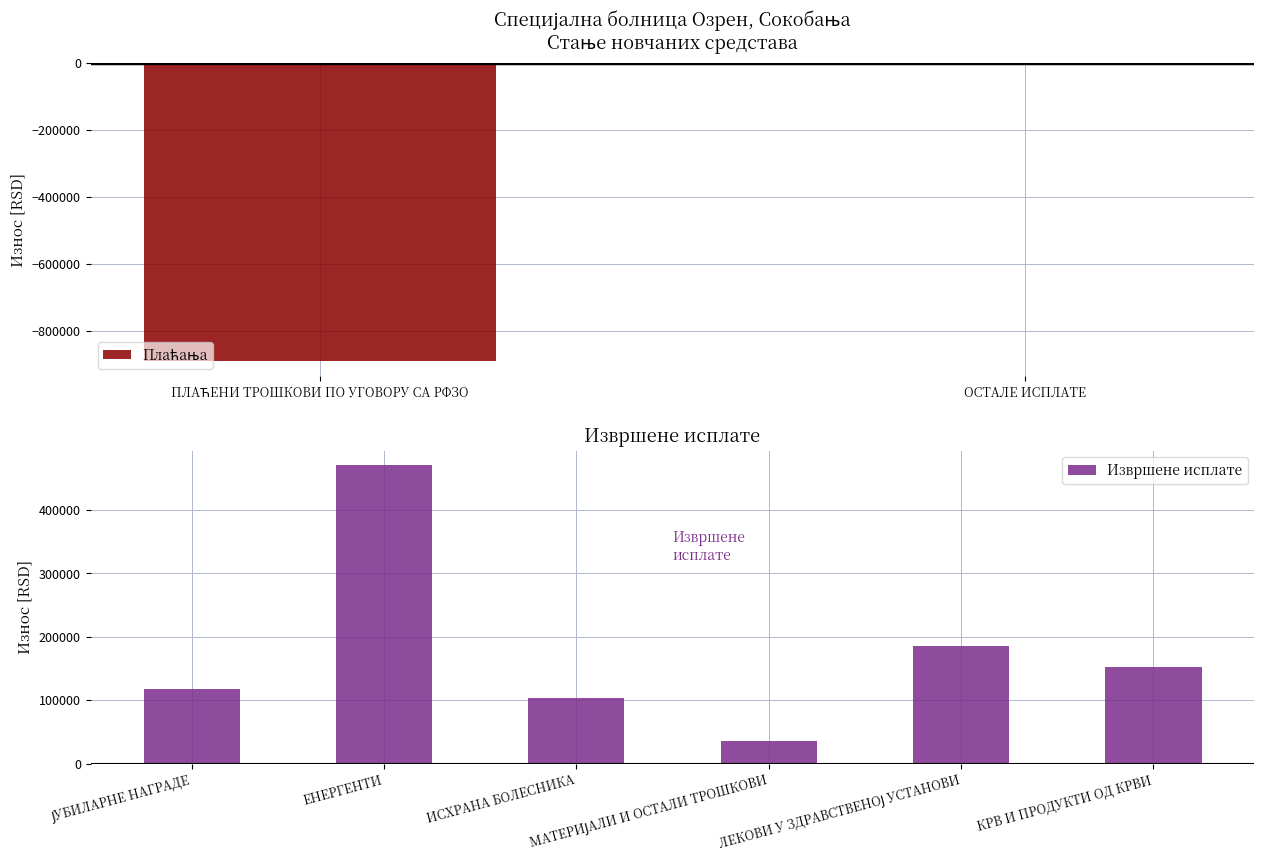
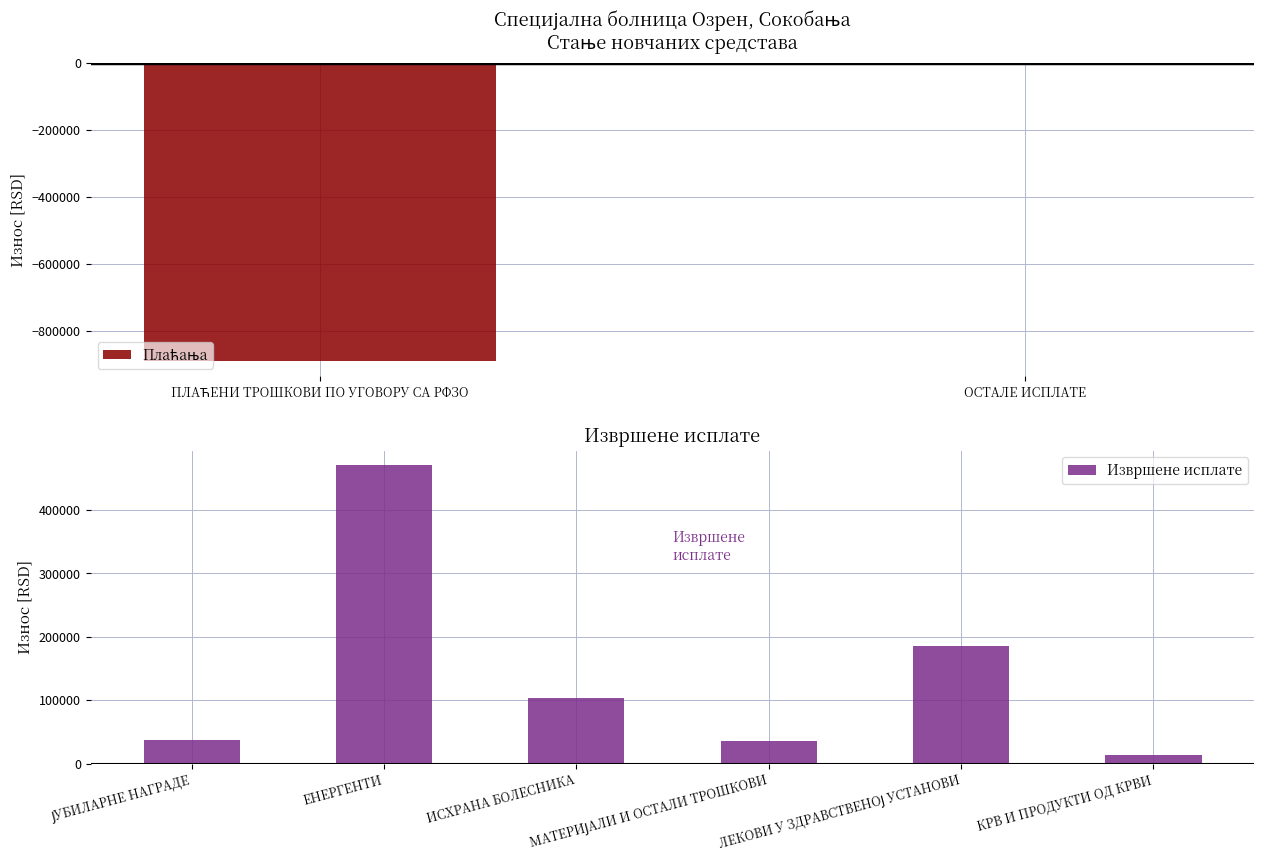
Извршене исплате, ЈУБИЛАРНЕ НАГРАДЕ: 120000 -> 40000
Извршене исплате, КРВ И ПРОДУКТИ ОД КРВИ: 150000 -> 10000
